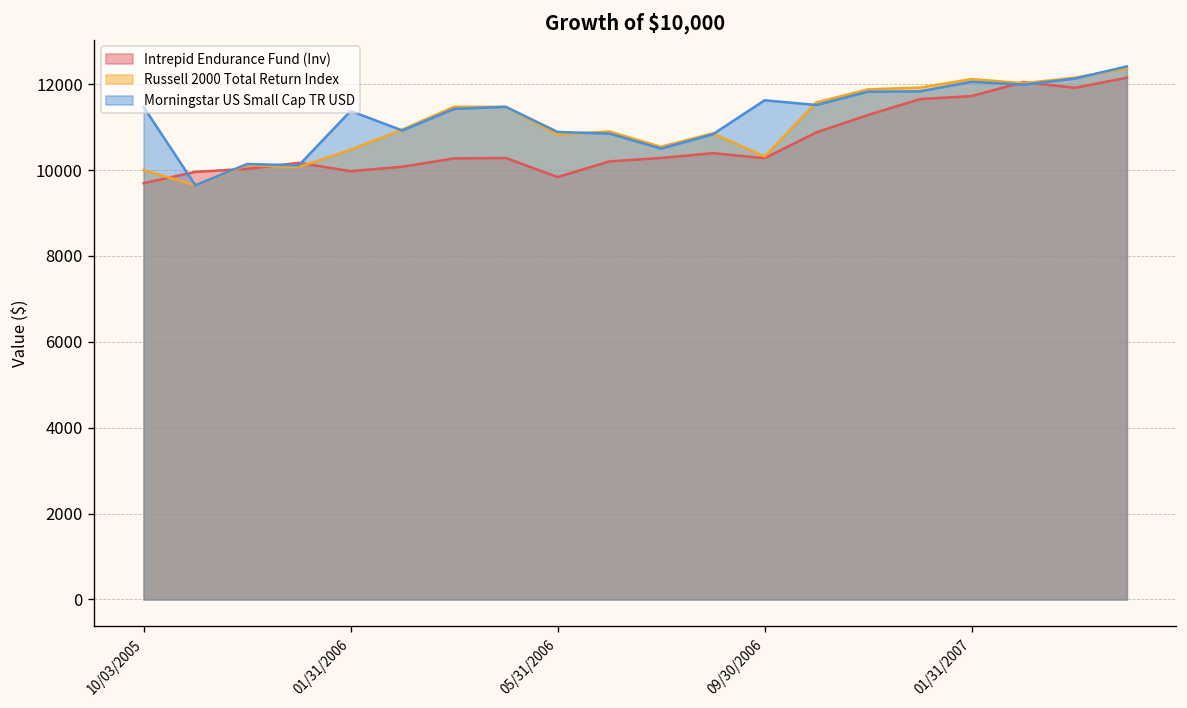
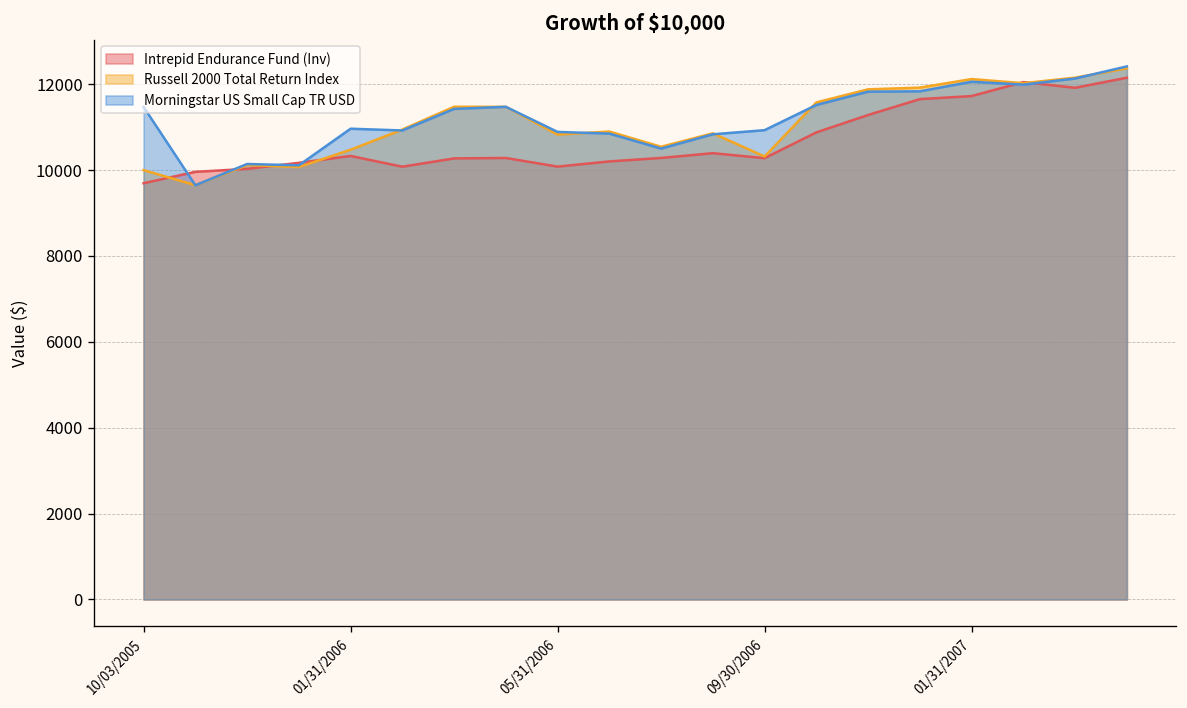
Intrepid Endurance Fund (Inv), 01/31/2006: 10000 -> 10300
Morningstar US Small Cap TR USD, 01/31/2006: 11400 -> 11000
Intrepid Endurance Fund (Inv), 05/31/2006: 9800 -> 10100
Morningstar US Small Cap TR USD, 09/30/2006: 11600 -> 10900
